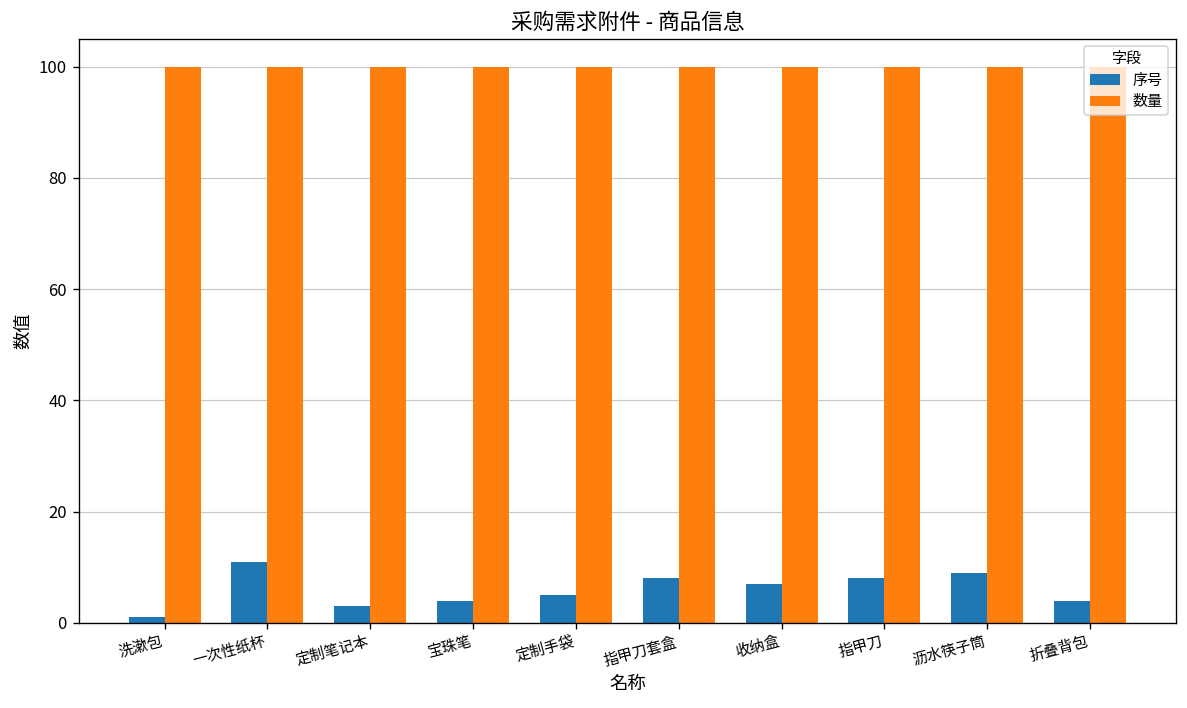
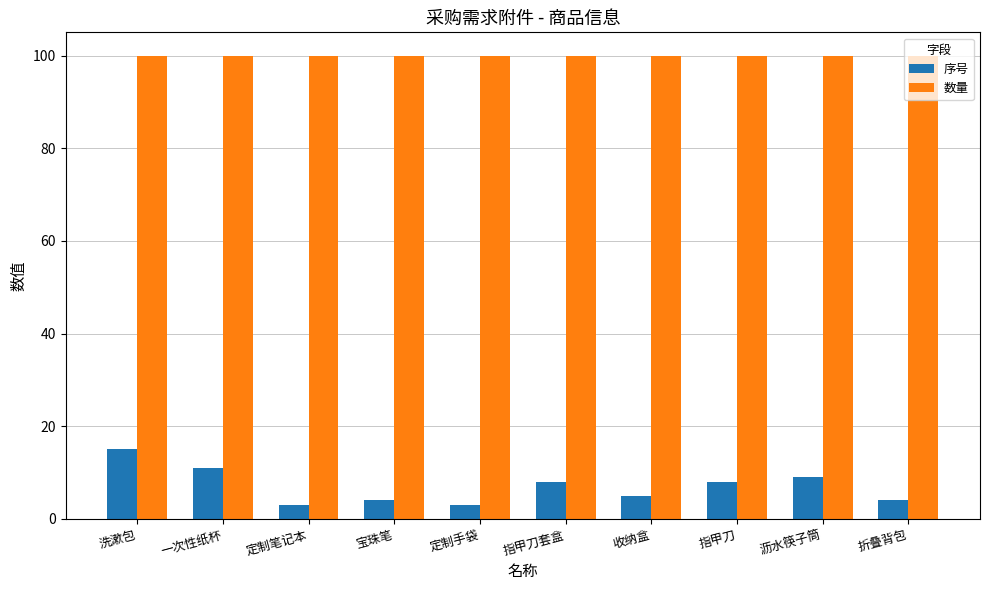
序号, 洗漱包: 1 -> 15
序号, 定制手袋: 5 -> 3
序号, 收纳盒: 7 -> 5
